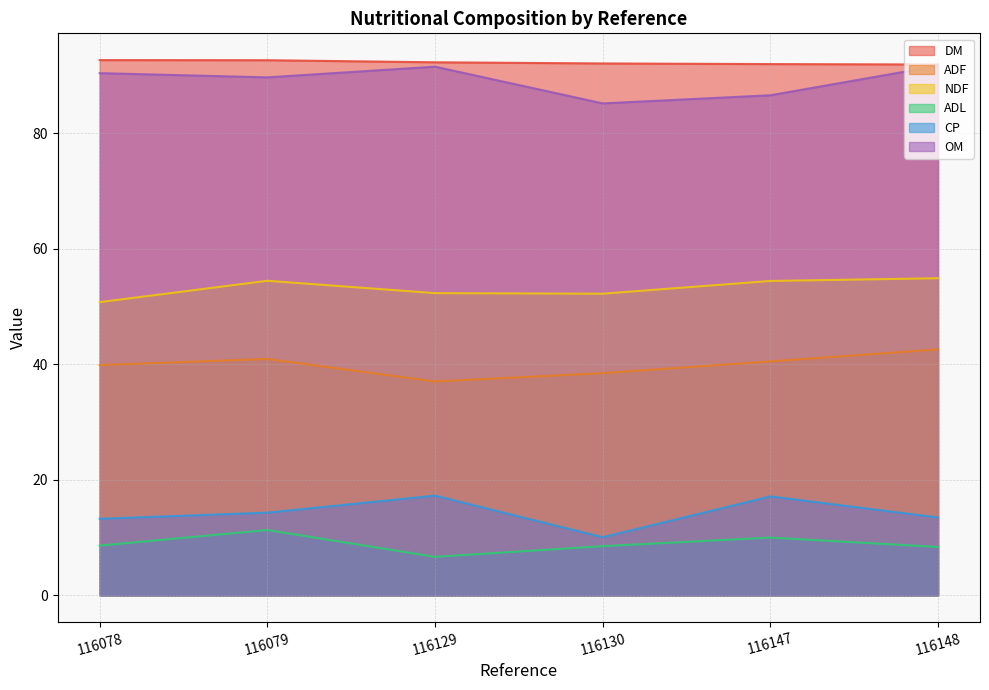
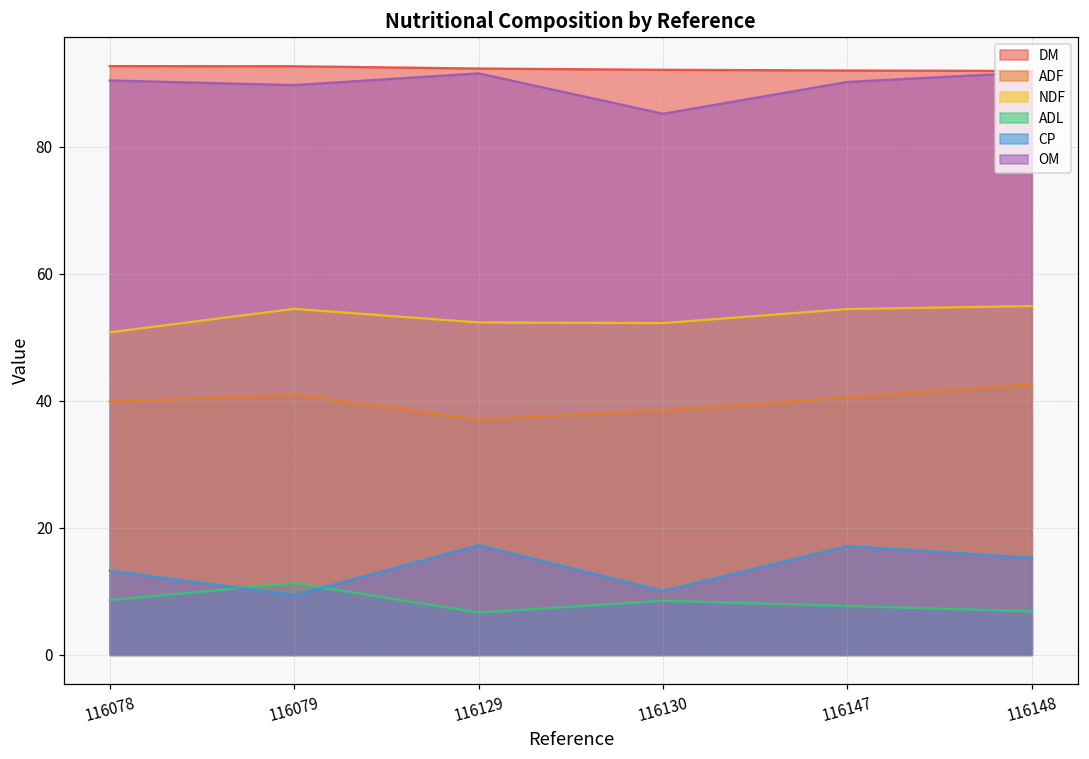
CP, 116079: 14 -> 9
ADL, 116147: 10 -> 8
OM, 116147: 87 -> 90
ADL, 116148: 8 -> 7
CP, 116148: 14 -> 15
